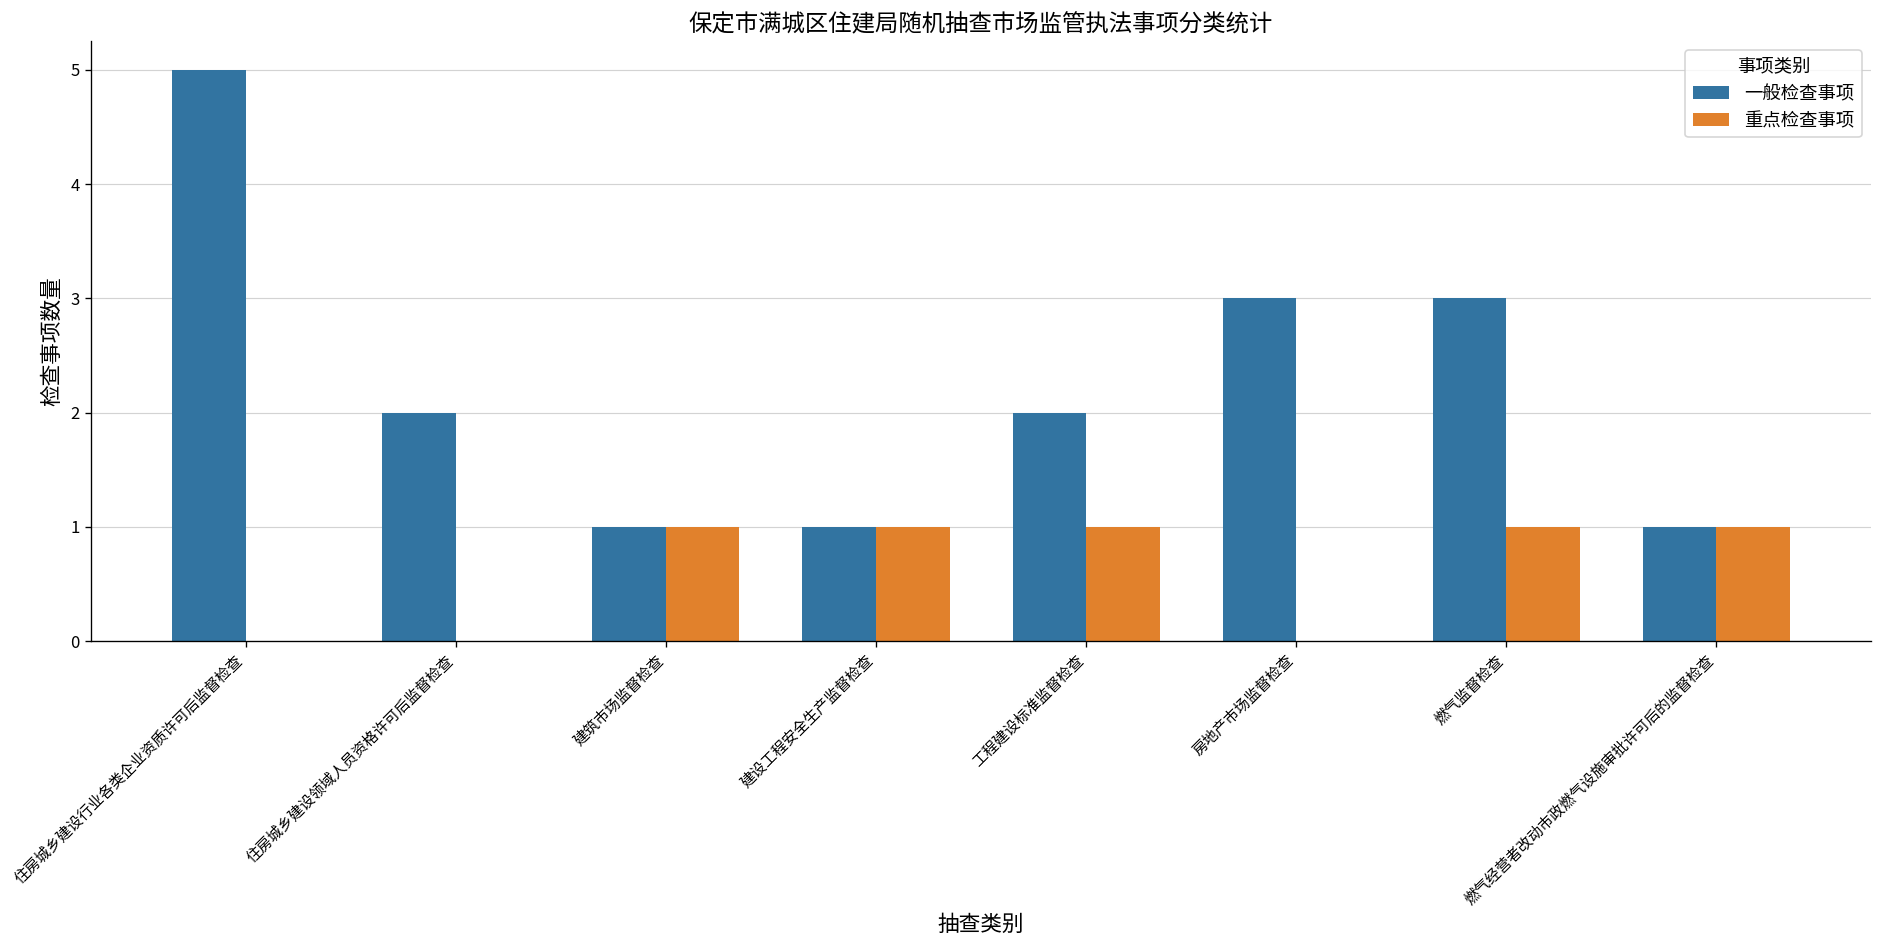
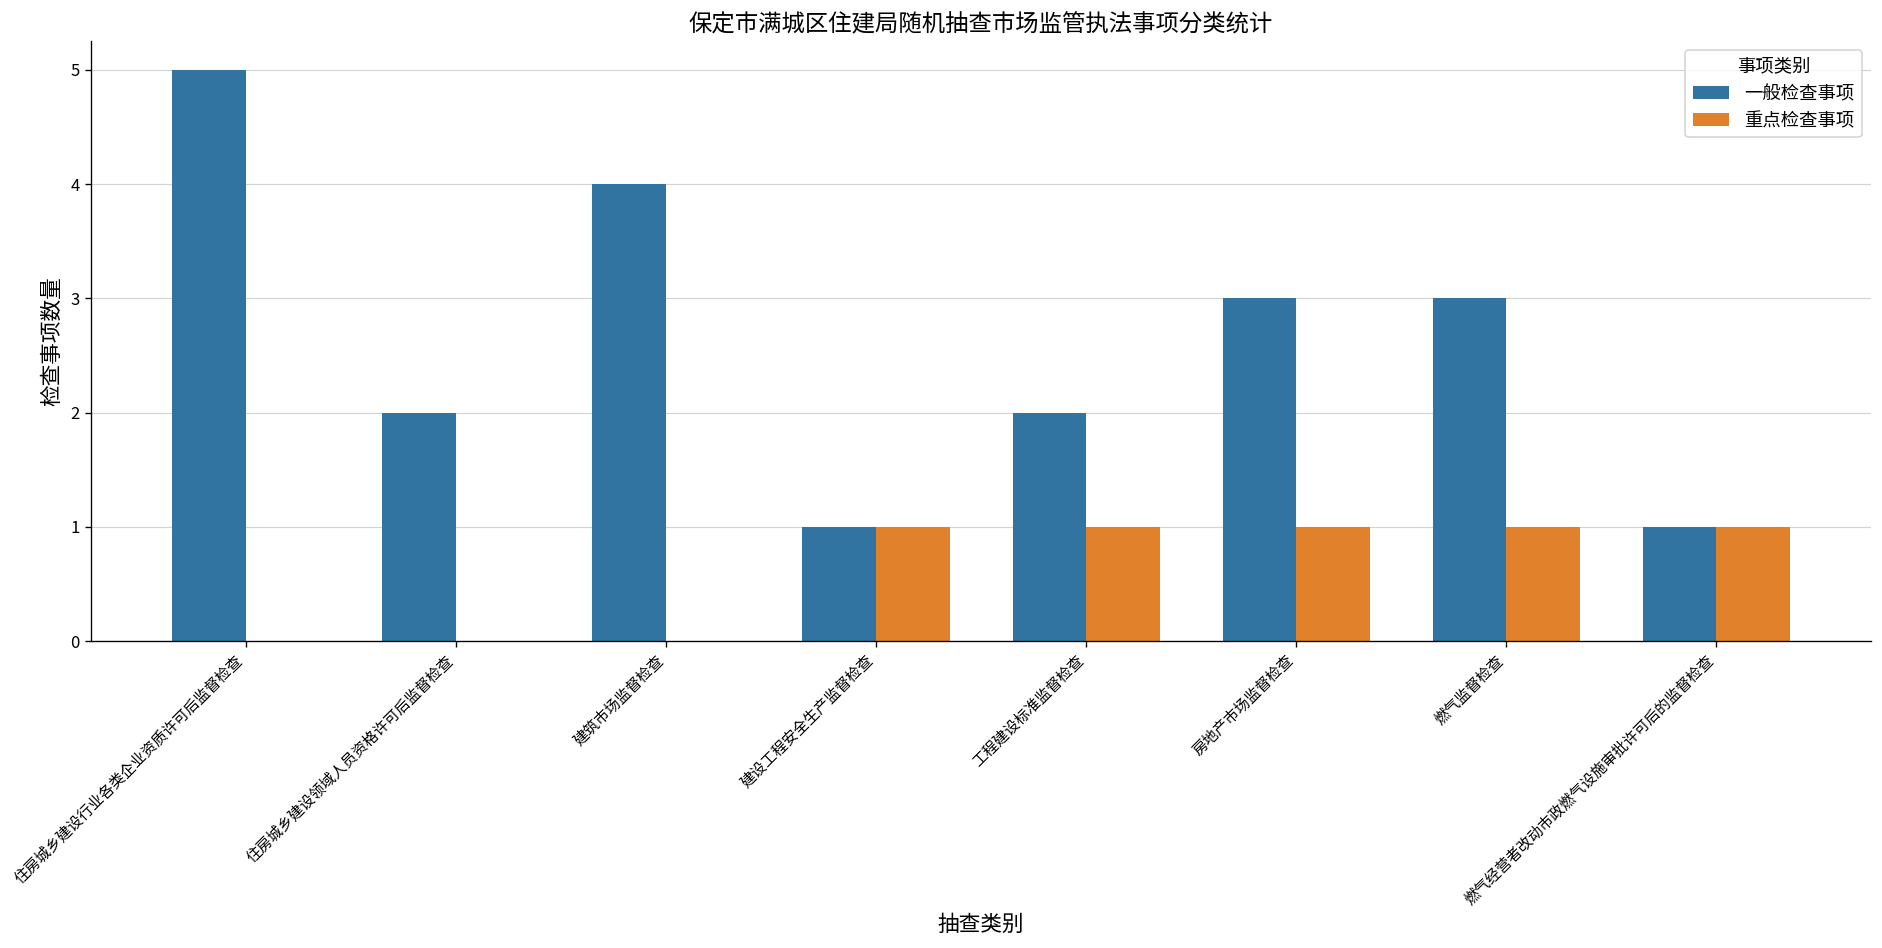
一般检查事项, 建筑市场监督检查: 1 -> 4
重点检查事项, 建筑市场监督检查: 1 -> 0
重点检查事项, 房地产市场监督检查: 0 -> 1
